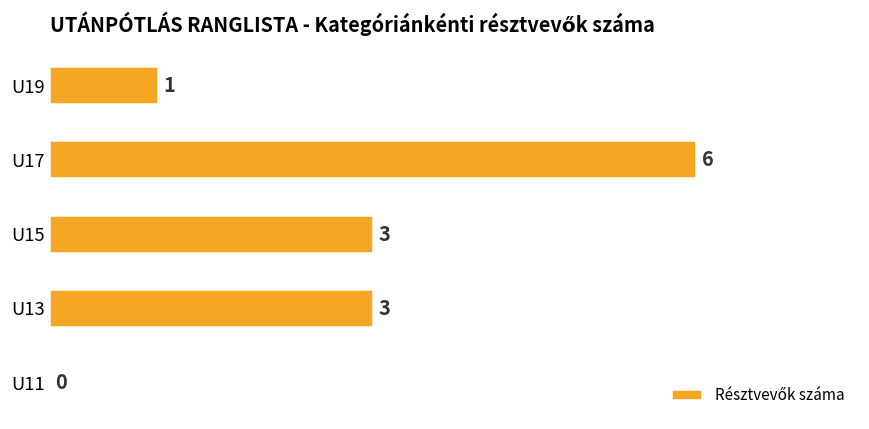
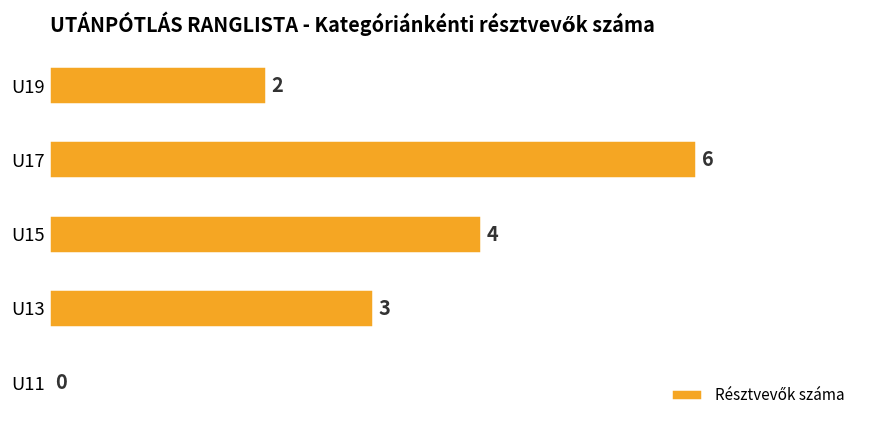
U19: 1 -> 2
U15: 3 -> 4
